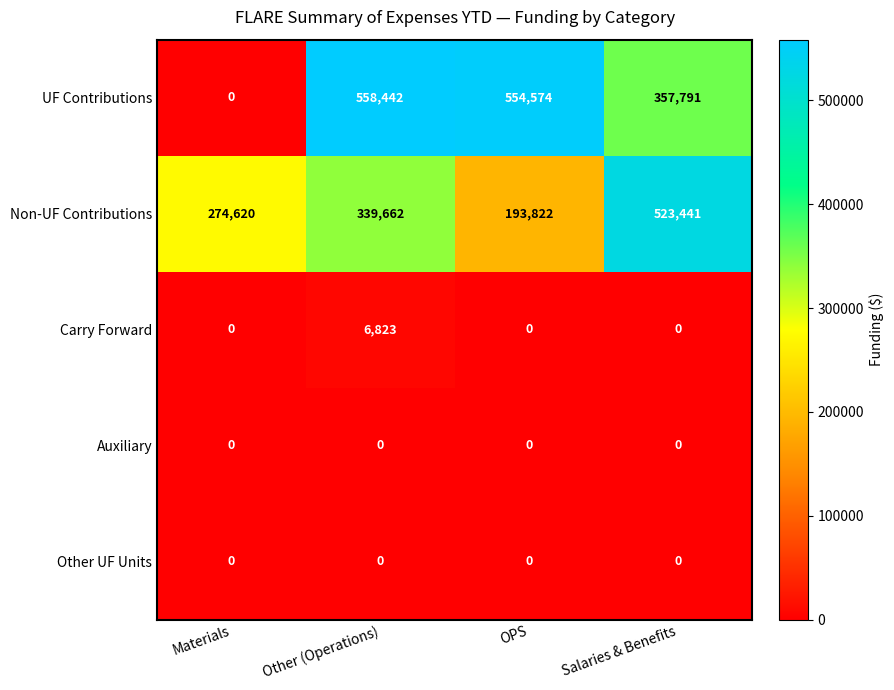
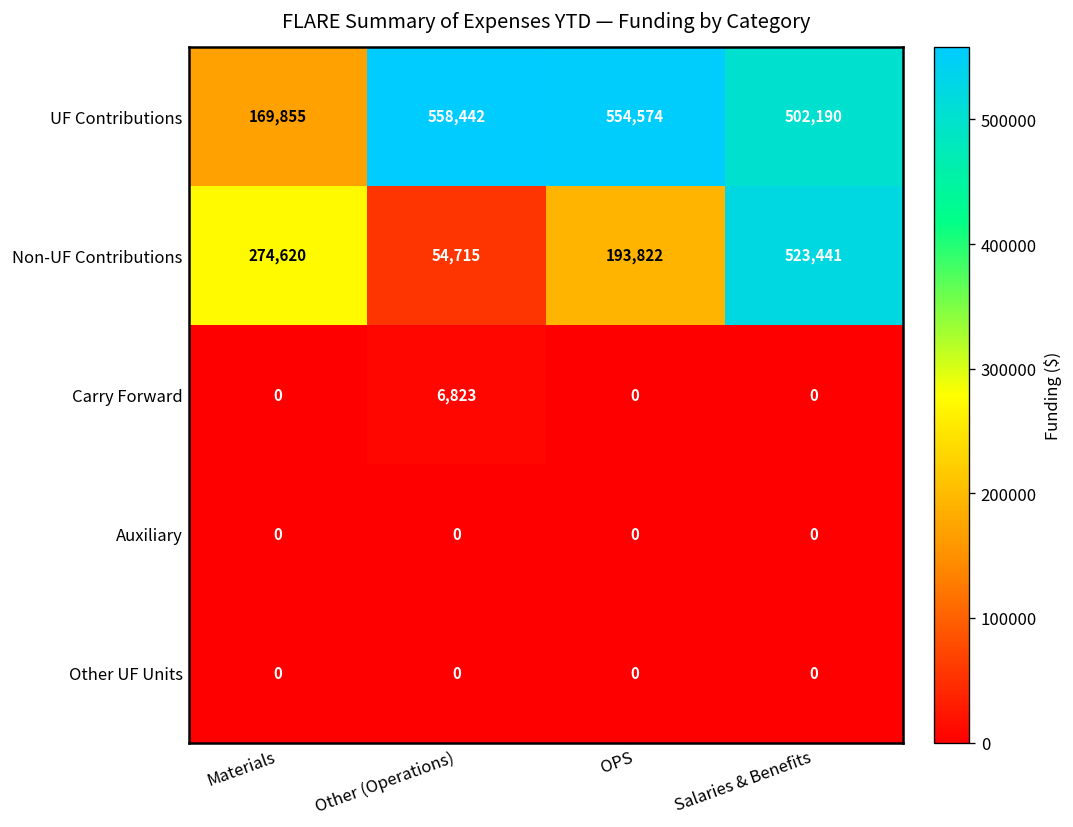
UF Contributions, Materials: 0 -> 169,855
UF Contributions, Salaries & Benefits: 357,791 -> 502,190
Non-UF Contributions, Other (Operations): 339,662 -> 54,715
